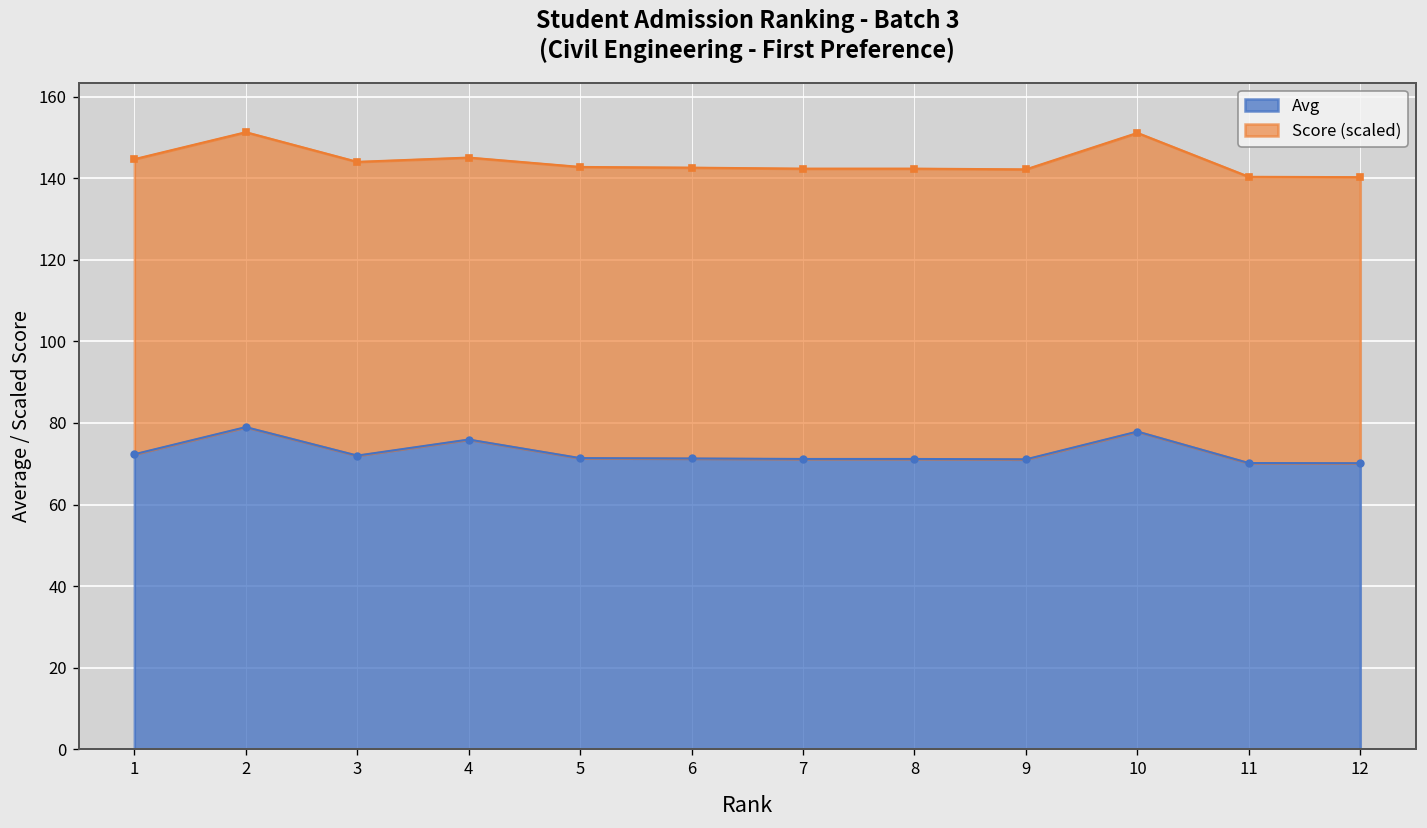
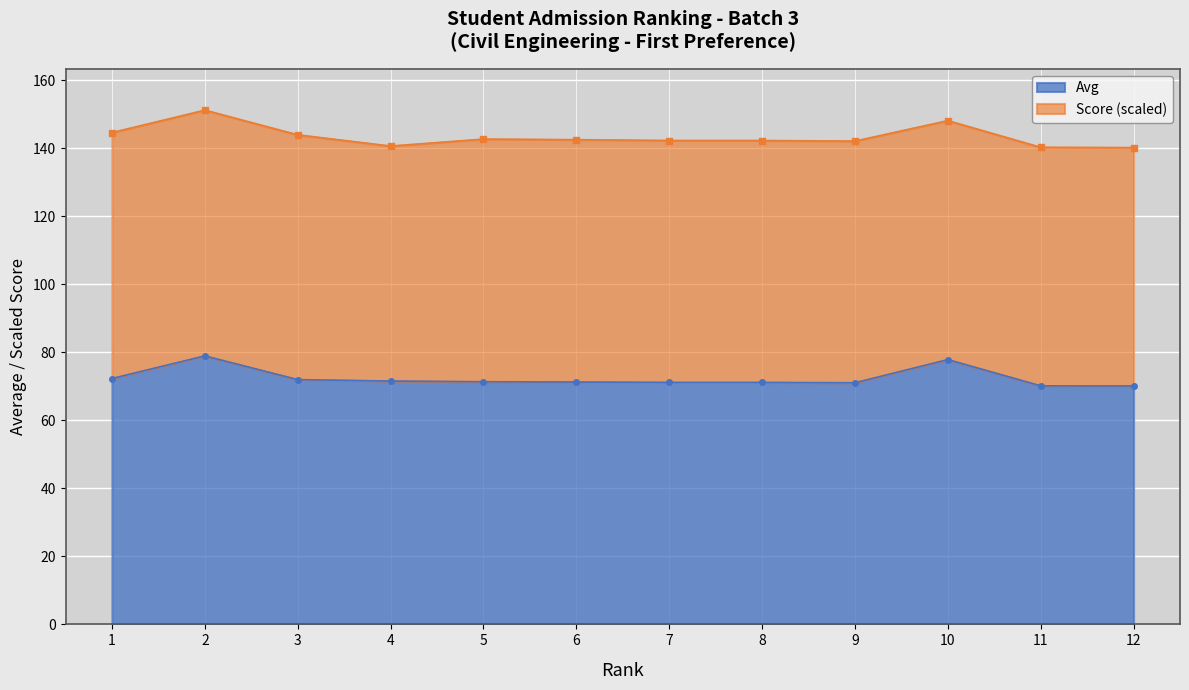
Avg, 4: 76 -> 72
Score (scaled), 10: 73 -> 70
